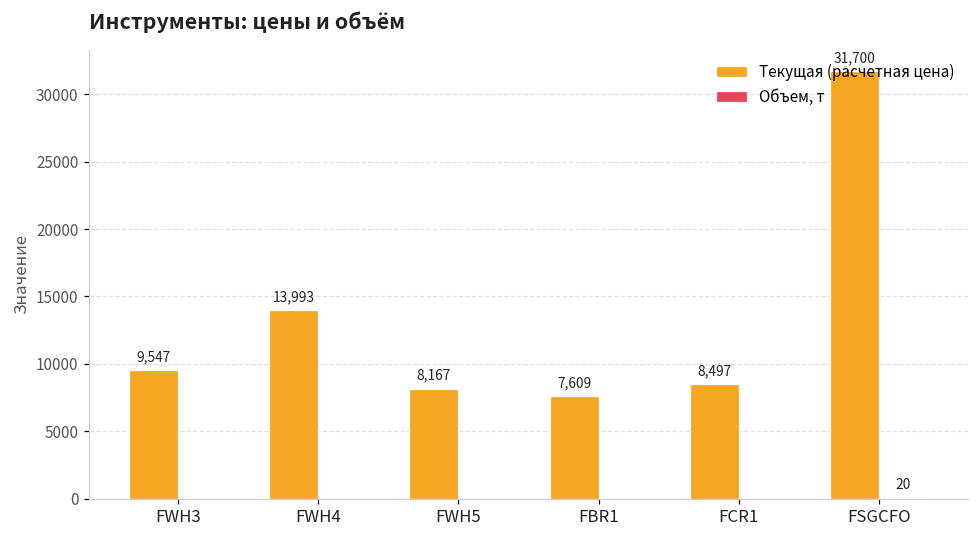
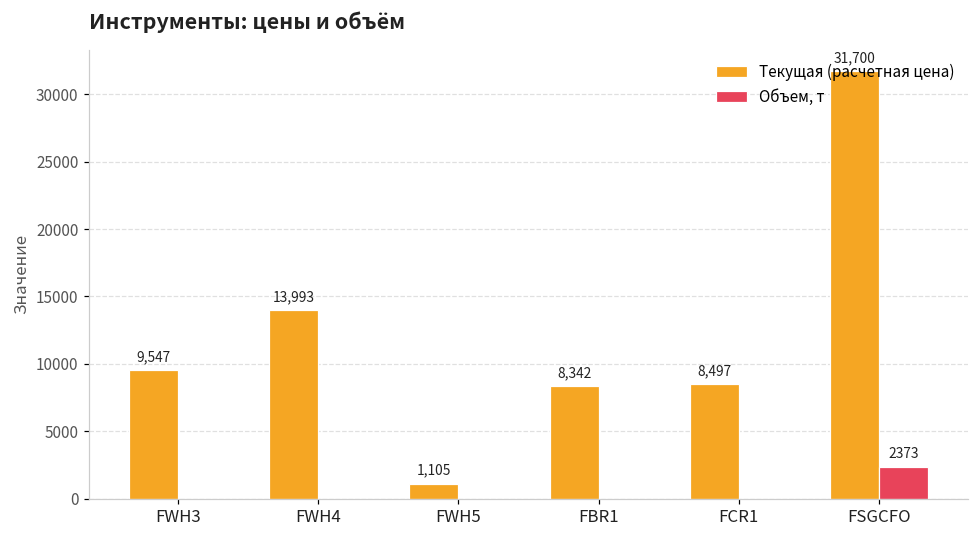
Текущая (расчетная цена), FWH5: 8,167 -> 1,105
Текущая (расчетная цена), FBR1: 7,609 -> 8,342
Объем, т, FSGCFO: 20 -> 2373
